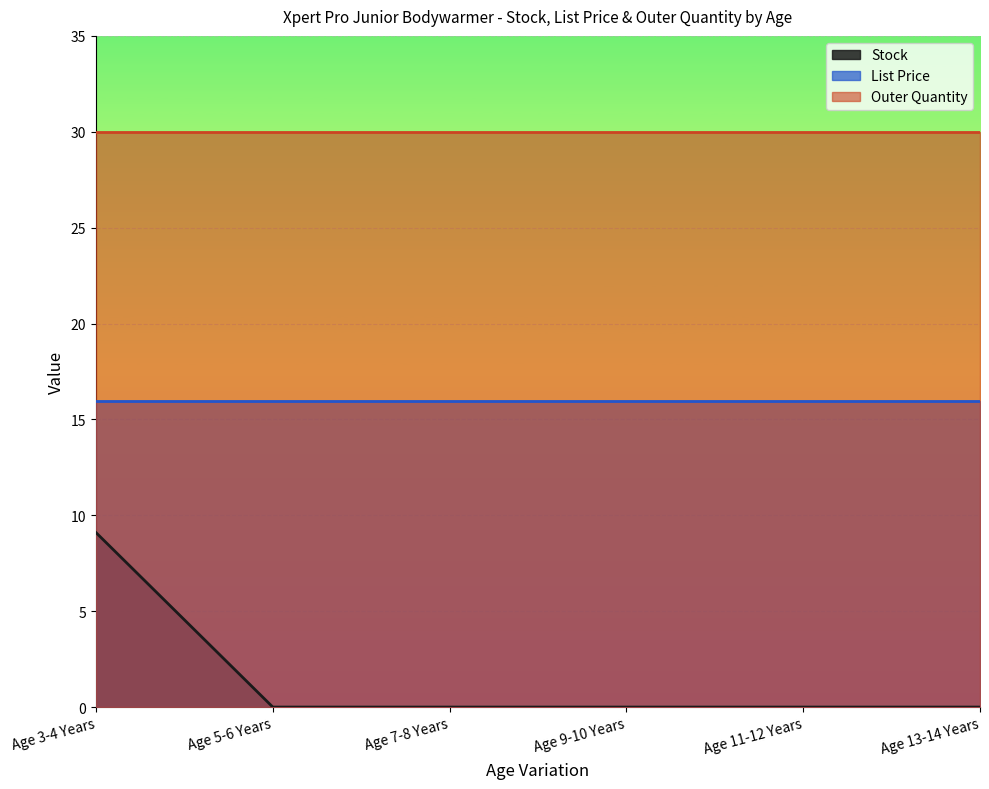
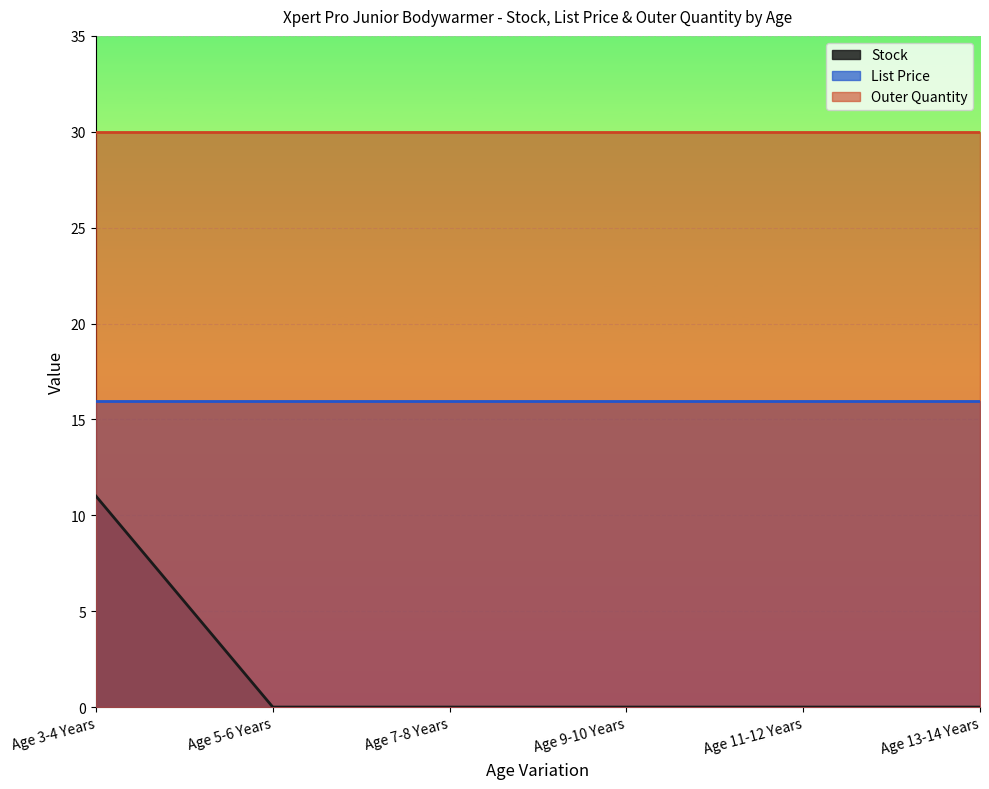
Stock, Age 3-4 Years: 9.1 -> 11.0
